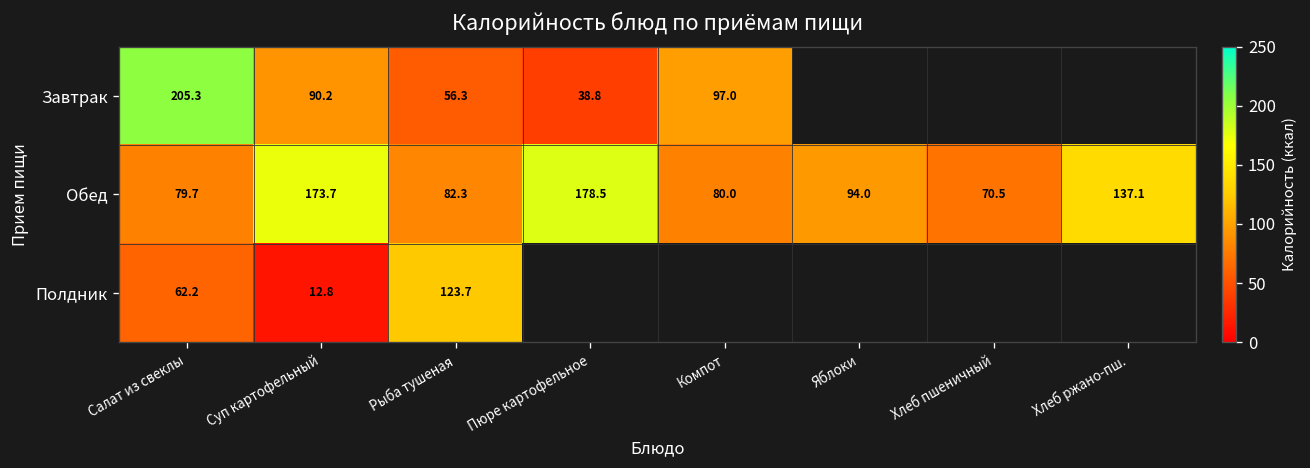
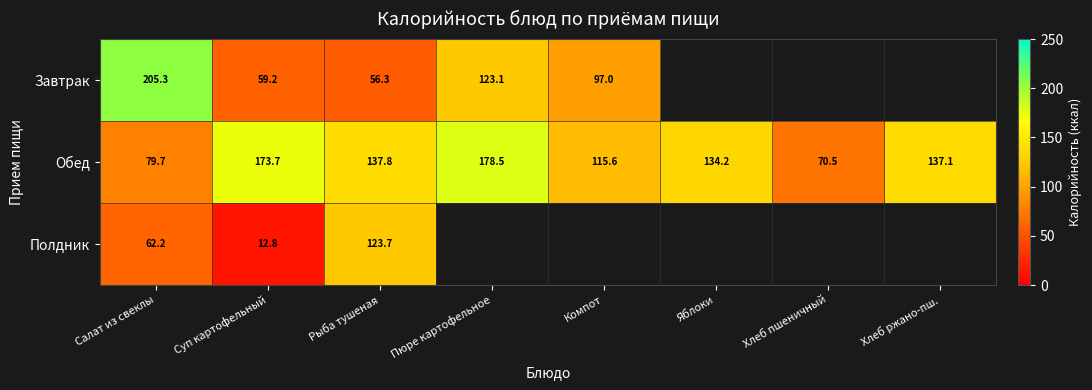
Завтрак, Суп картофельный: 90.2 -> 59.2
Завтрак, Пюре картофельное: 38.8 -> 123.1
Обед, Рыба тушеная: 82.3 -> 137.8
Обед, Компот: 80.0 -> 115.6
Обед, Яблоки: 94.0 -> 134.2
